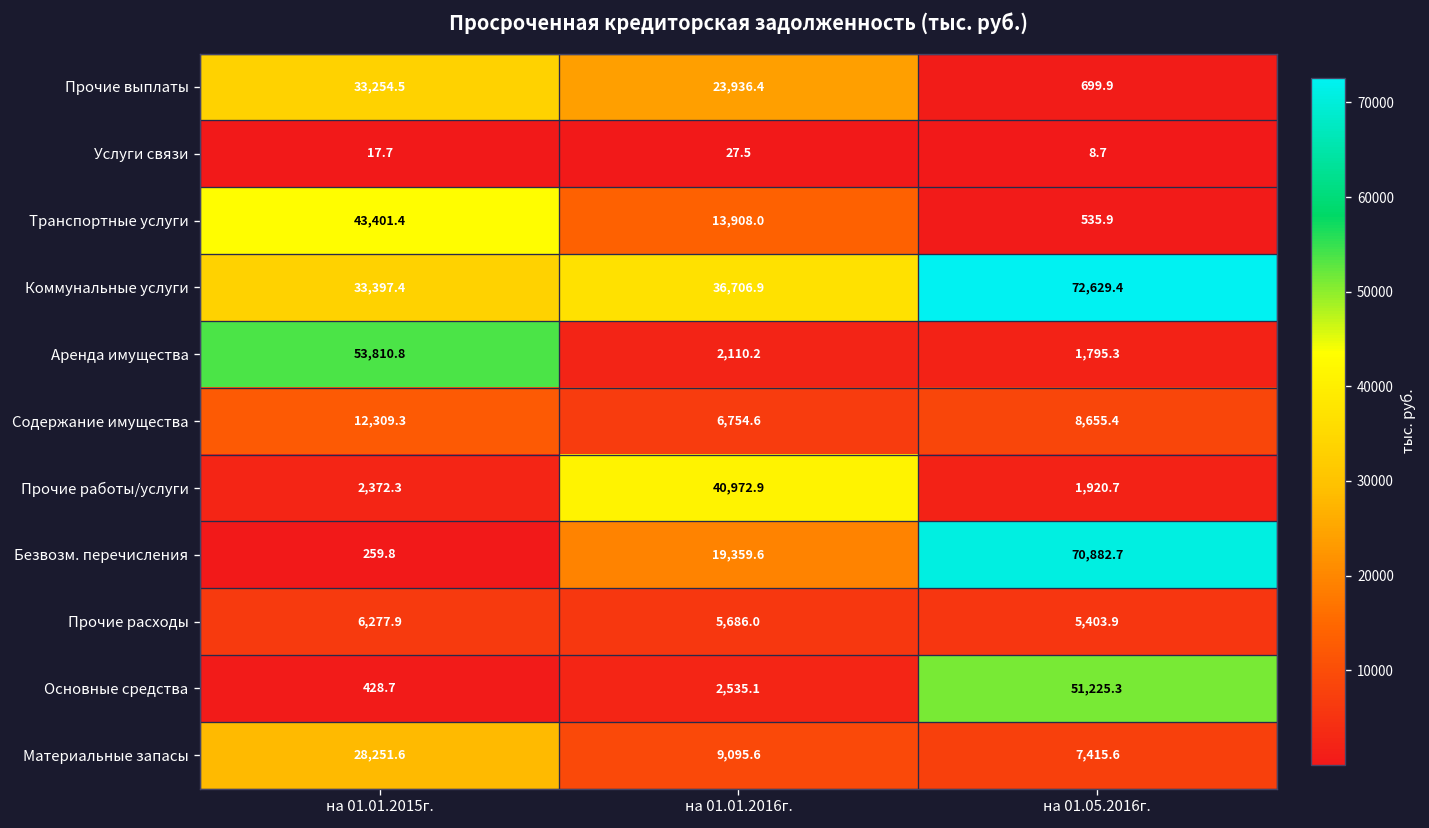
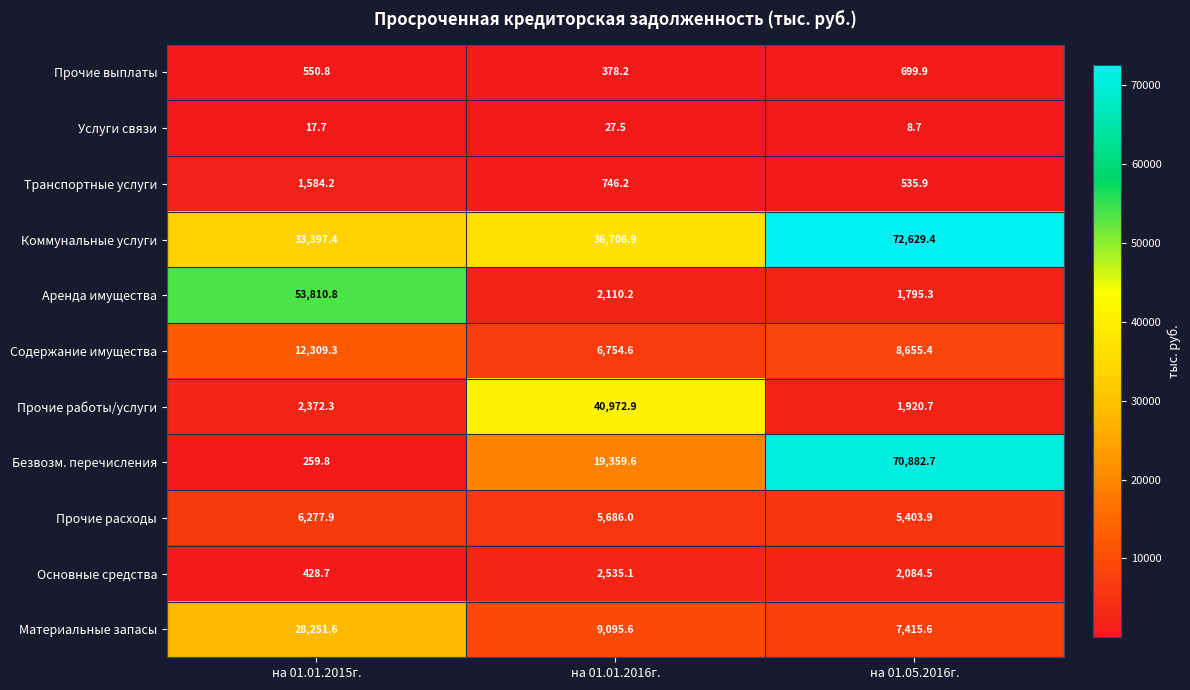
Прочие выплаты, на 01.01.2015г.: 33,254.5 -> 550.8
Прочие выплаты, на 01.01.2016г.: 23,936.4 -> 378.2
Транспортные услуги, на 01.01.2015г.: 43,401.4 -> 1,584.2
Транспортные услуги, на 01.01.2016г.: 13,908.0 -> 746.2
Основные средства, на 01.05.2016г.: 51,225.3 -> 2,084.5
